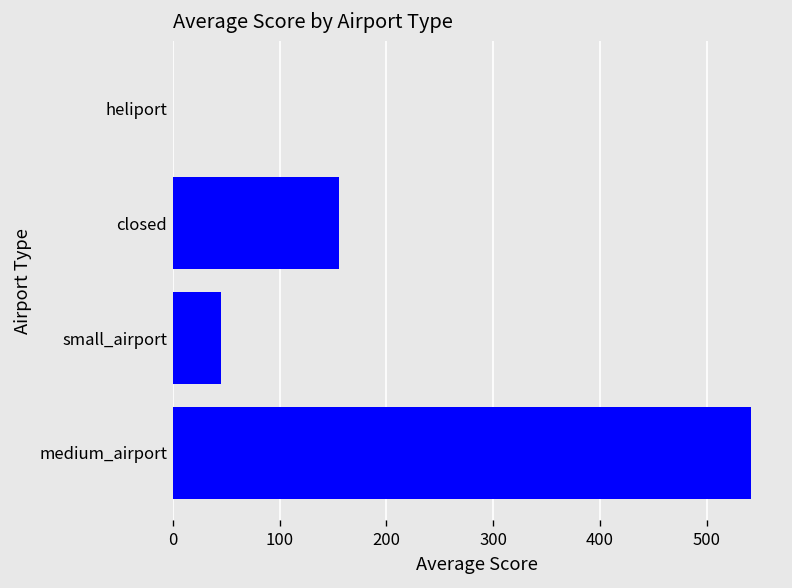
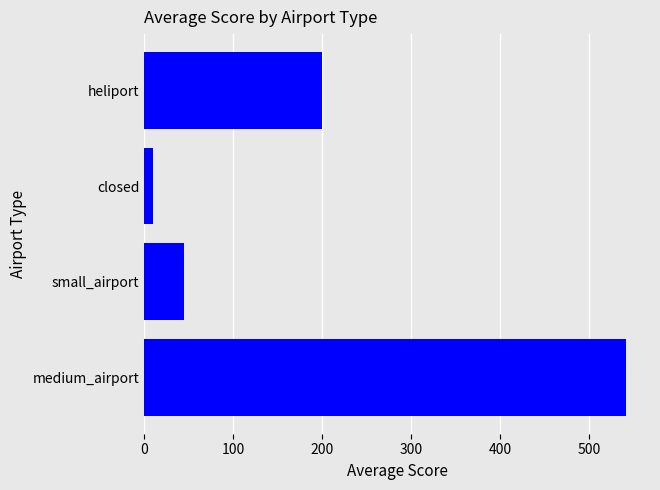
heliport: 0 -> 200
closed: 160 -> 10
